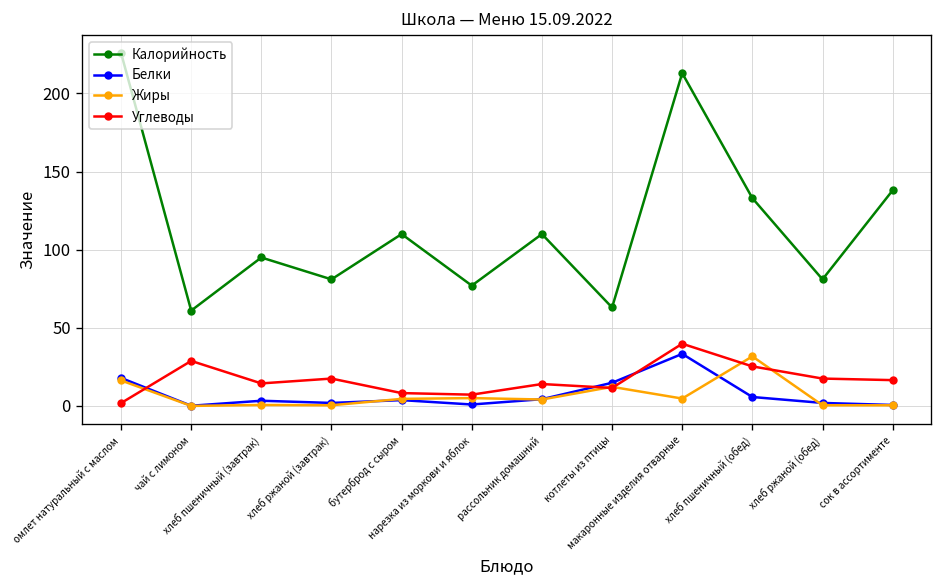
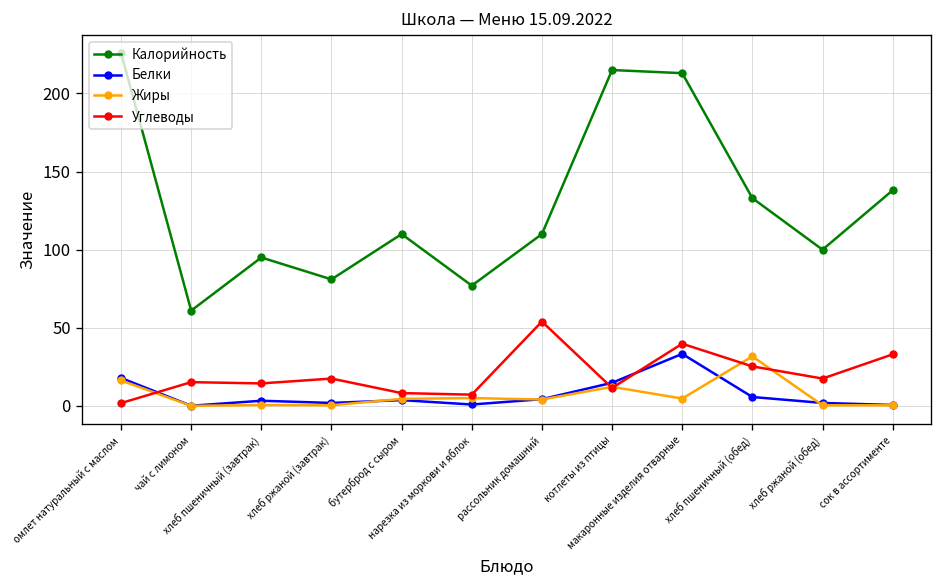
Углеводы, чай с лимоном: 29 -> 15
Углеводы, рассольник домашний: 14 -> 54
Калорийность, котлеты из птицы: 63 -> 215
Калорийность, хлеб ржаной (обед): 81 -> 100
Углеводы, сок в ассортименте: 17 -> 33
